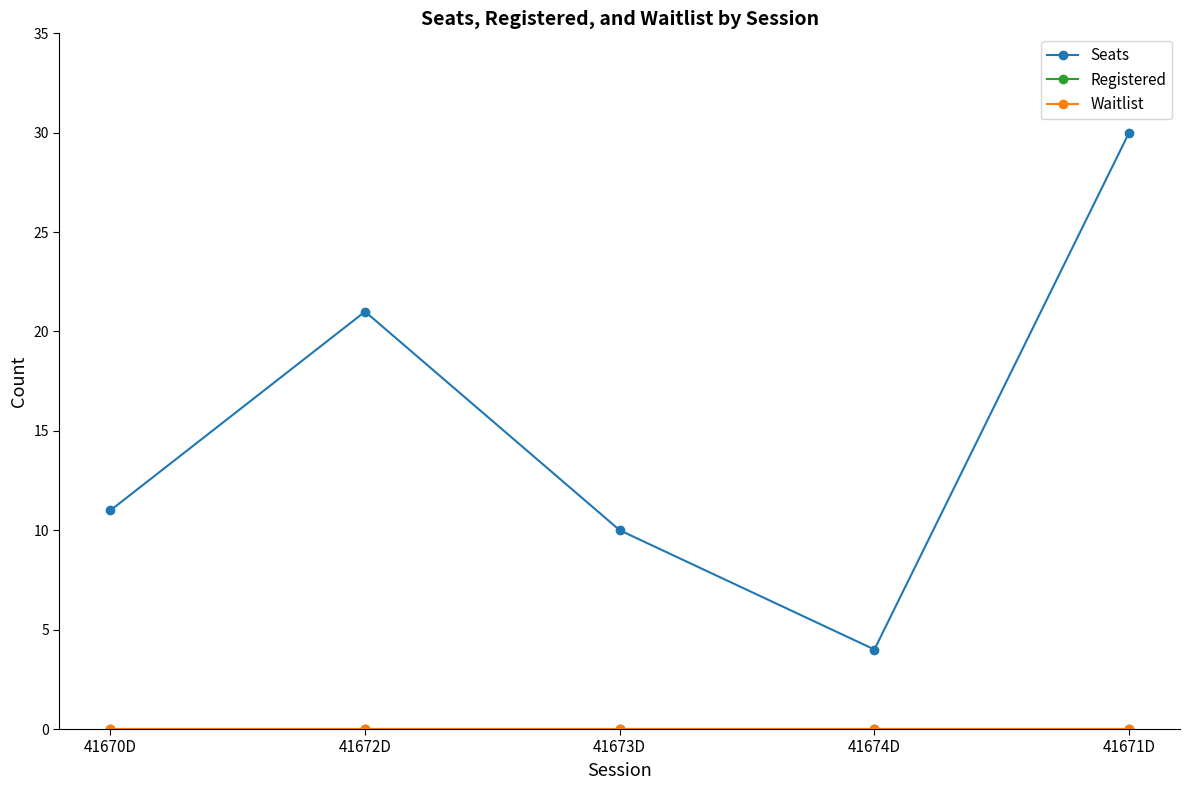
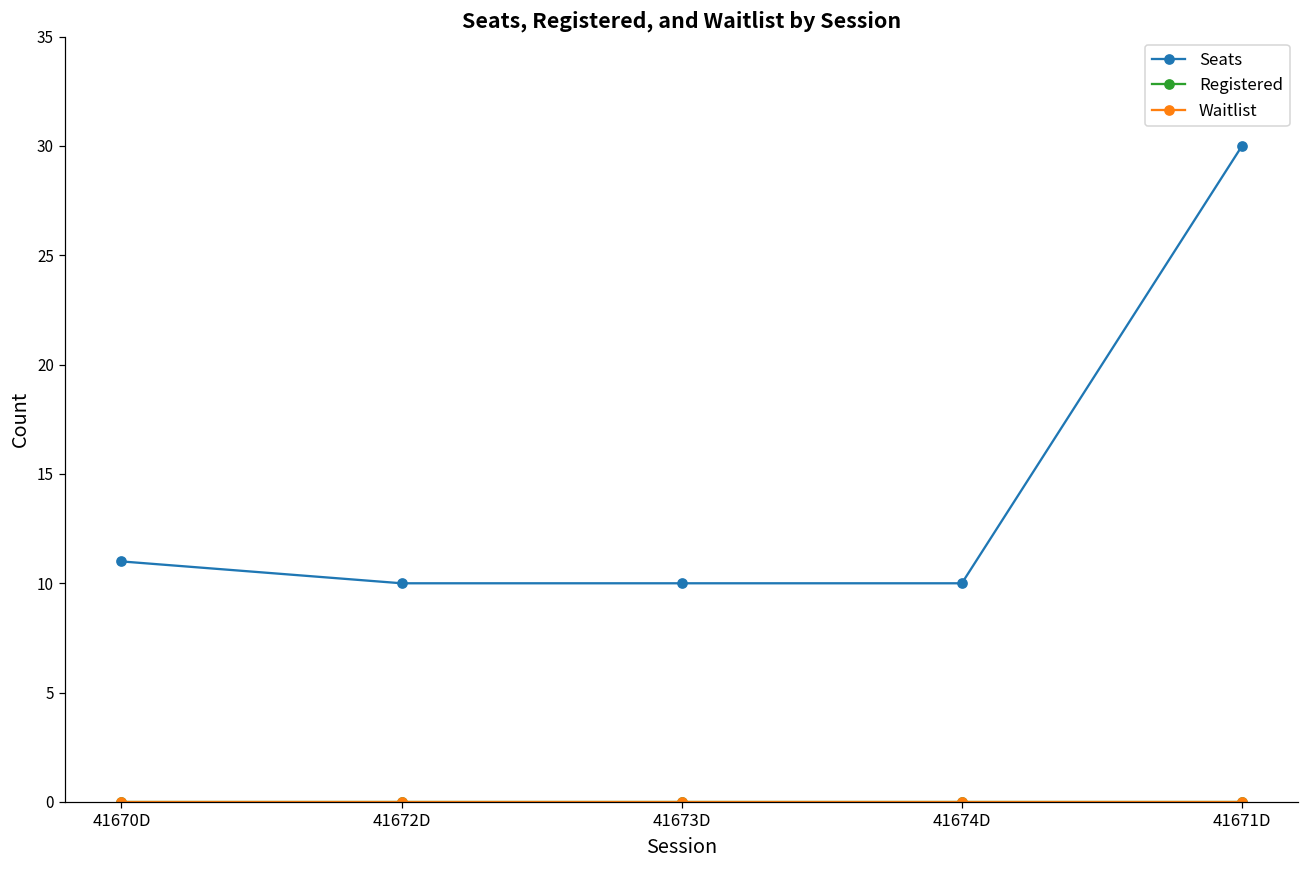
Seats, 41672D: 21 -> 10
Seats, 41674D: 4 -> 10
